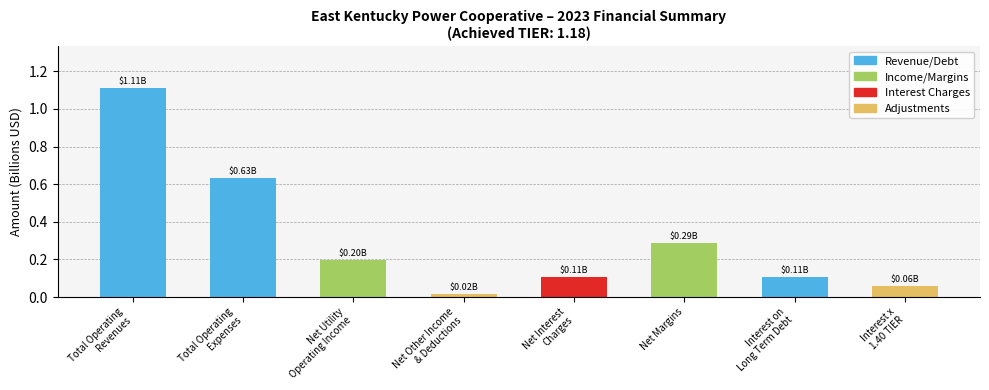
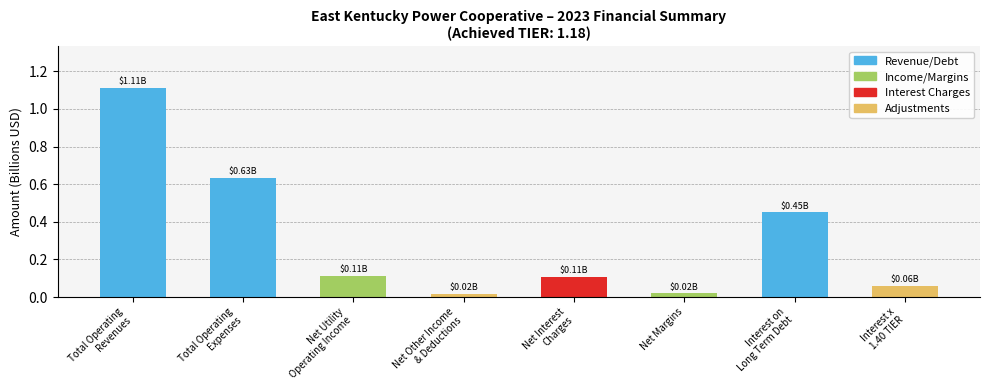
Net Utility Operating Income: $0.20B -> $0.11B
Net Margins: $0.29B -> $0.02B
Interest on Long Term Debt: $0.11B -> $0.45B
